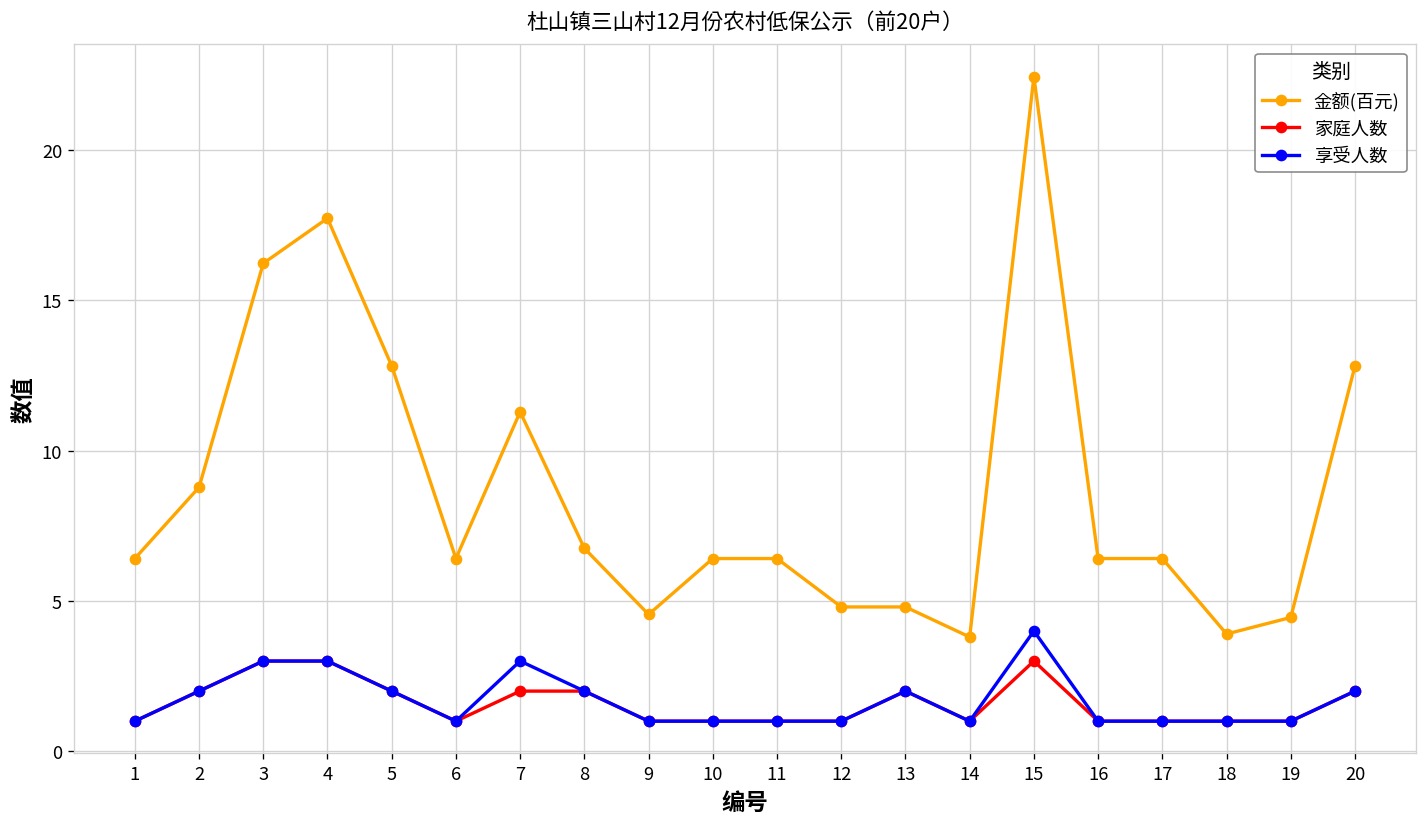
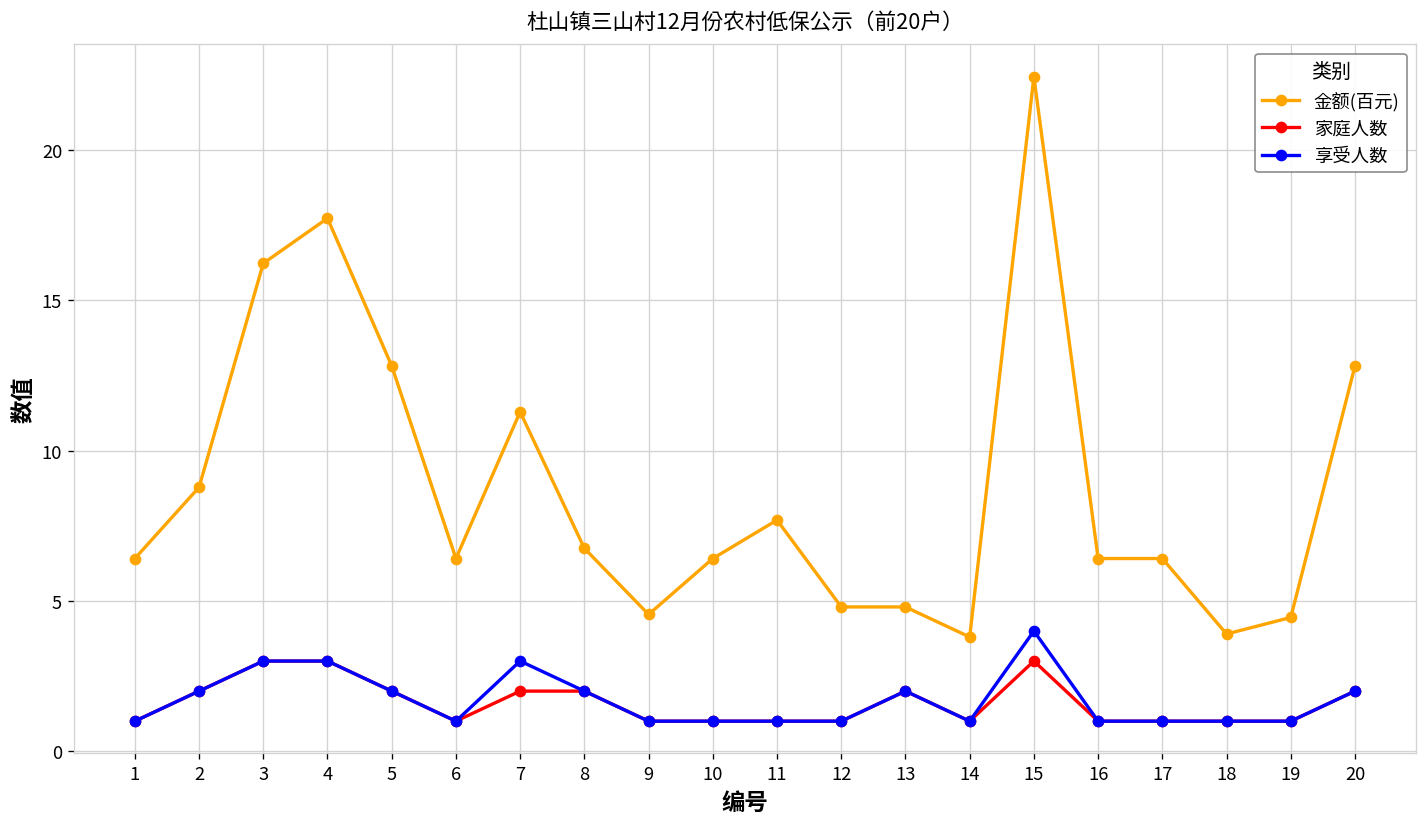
金额(百元), 11: 6.4 -> 7.7
